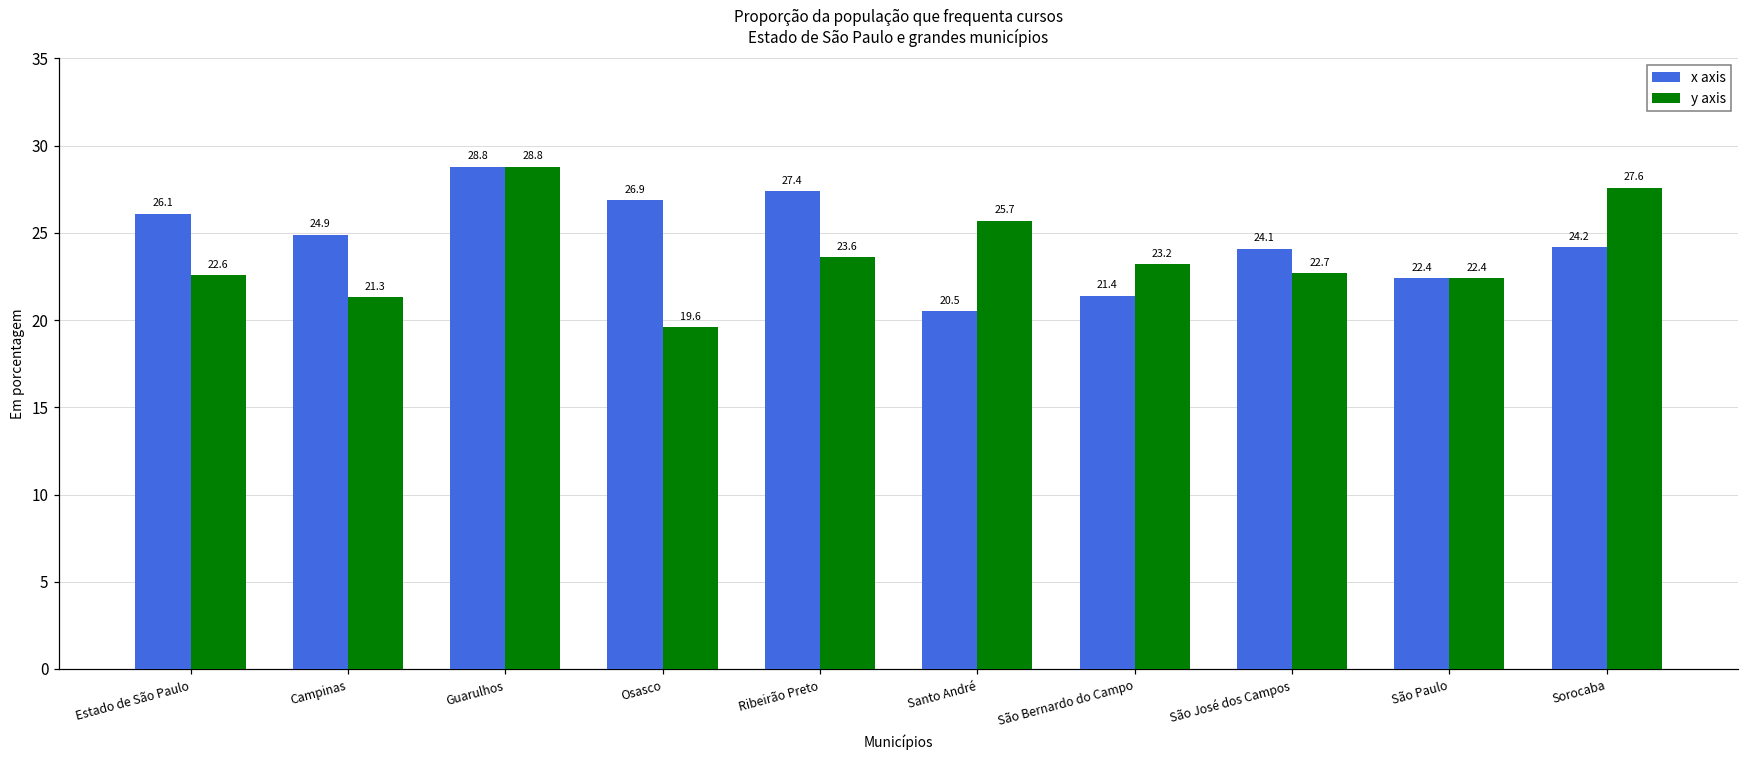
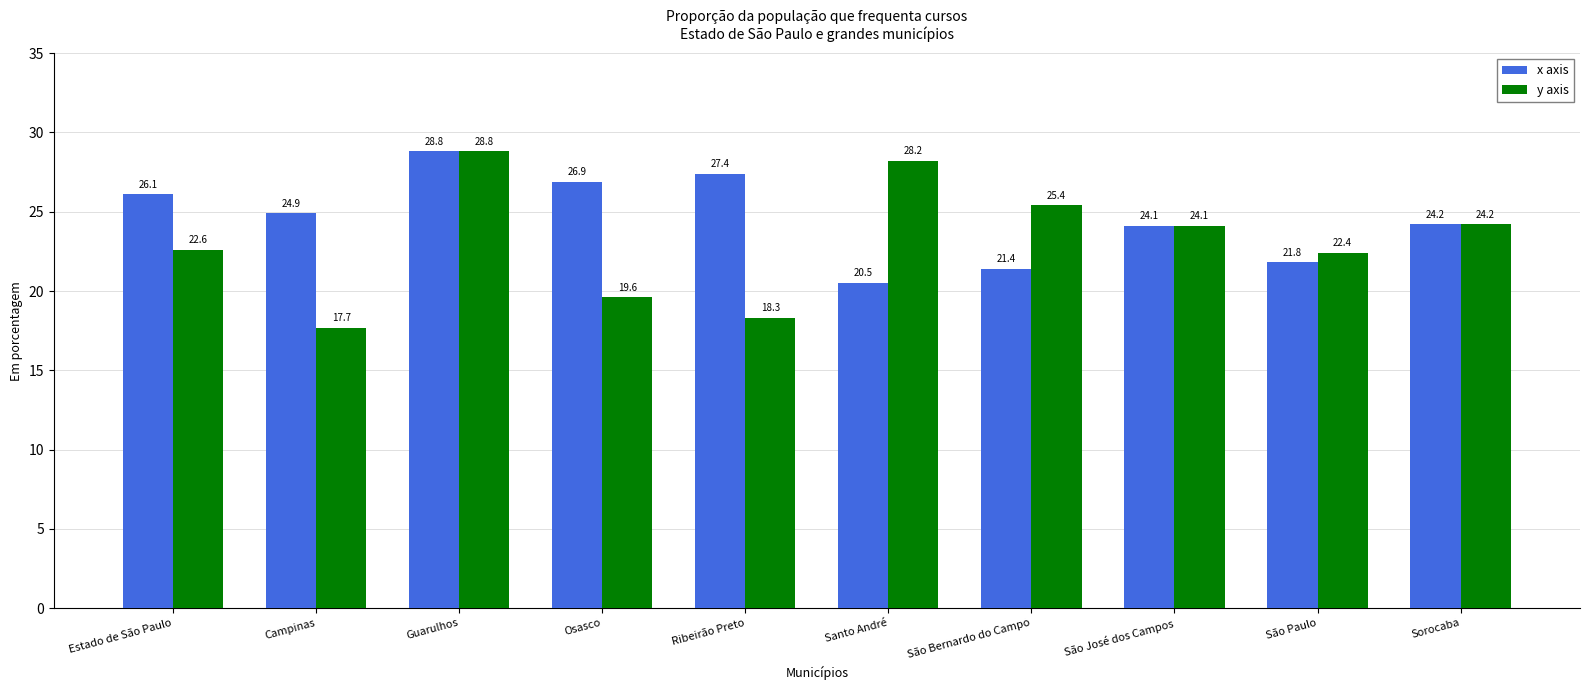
y axis, Campinas: 21.3 -> 17.7
y axis, Ribeirão Preto: 23.6 -> 18.3
y axis, Santo André: 25.7 -> 28.2
y axis, São Bernardo do Campo: 23.2 -> 25.4
y axis, São José dos Campos: 22.7 -> 24.1
x axis, São Paulo: 22.4 -> 21.8
y axis, Sorocaba: 27.6 -> 24.2
